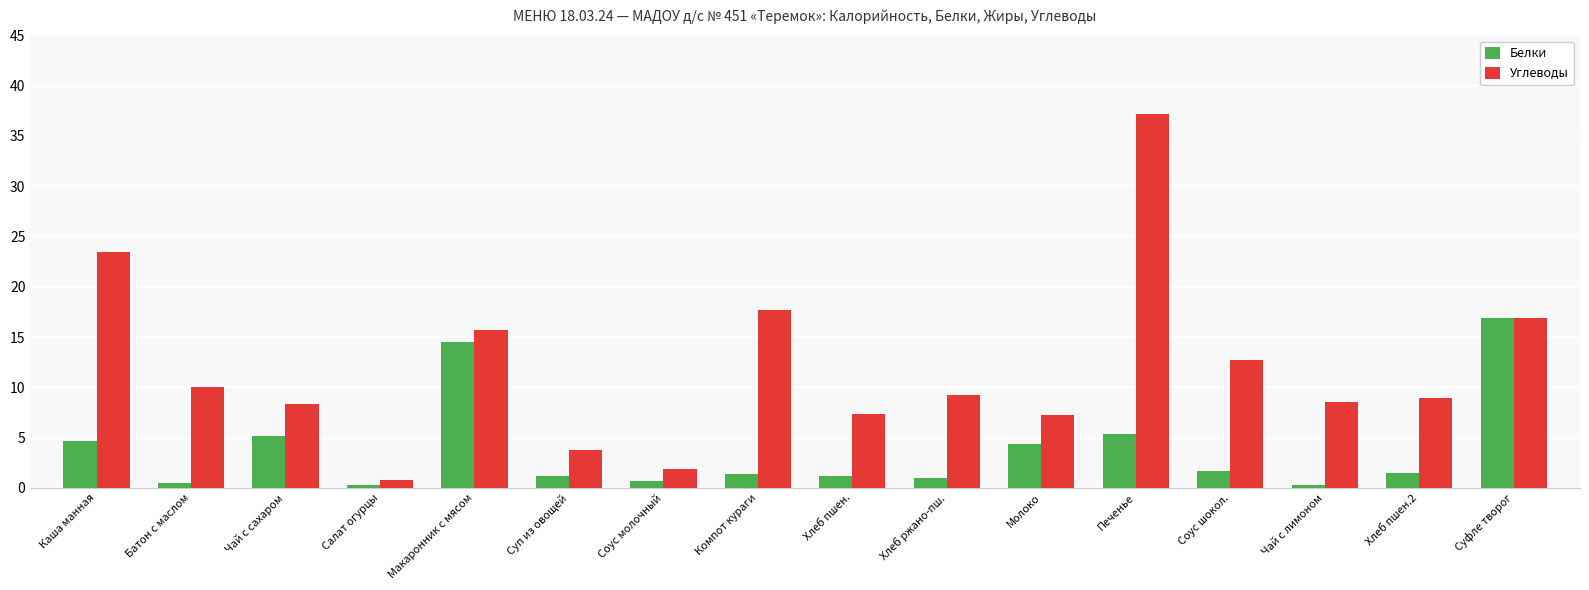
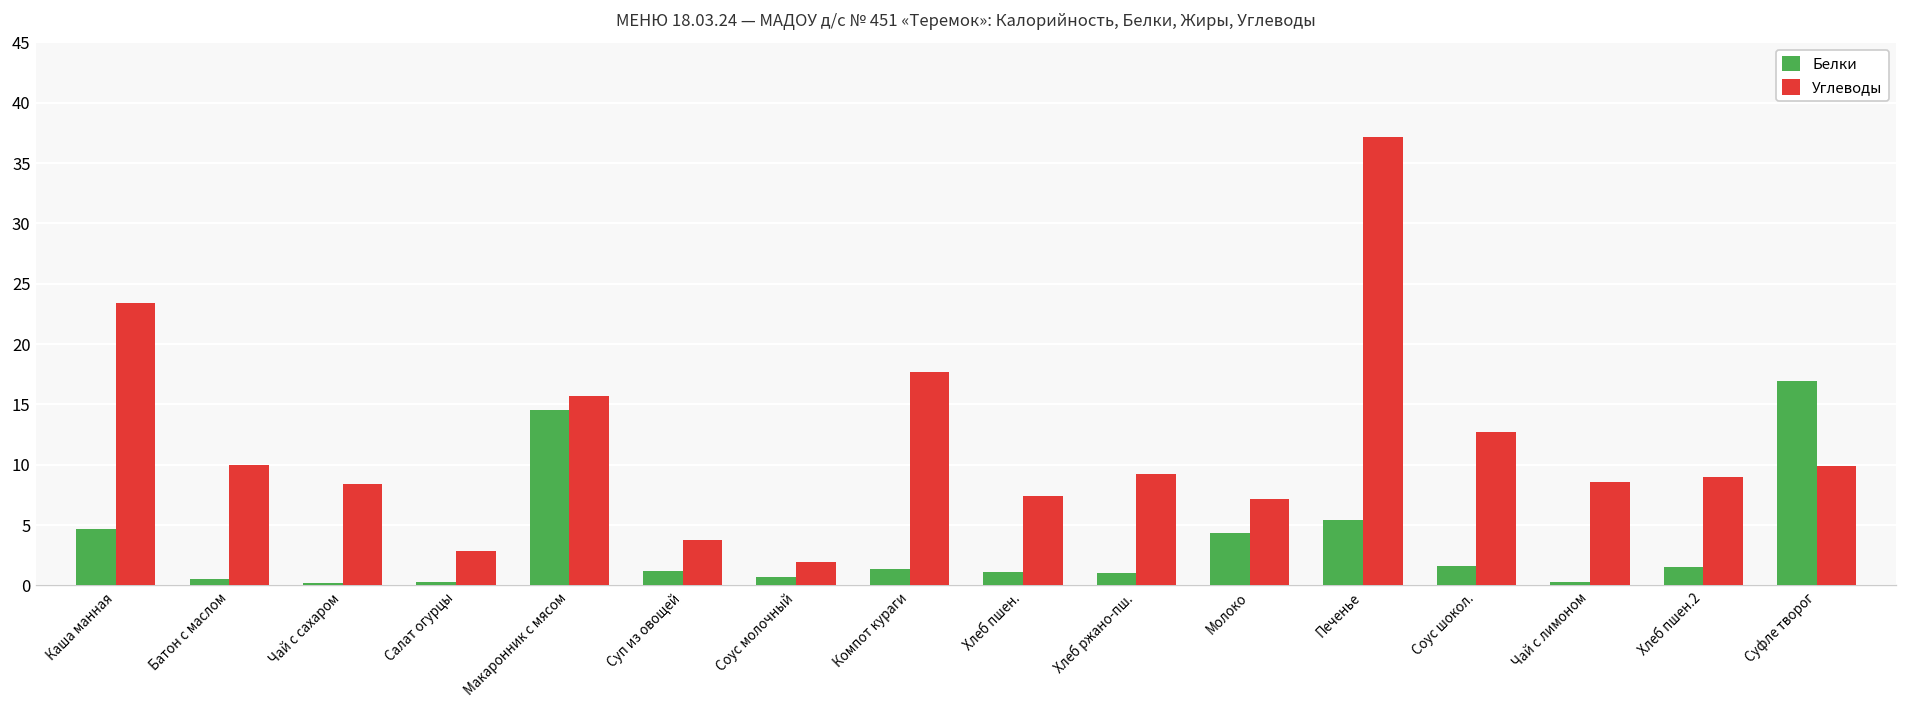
Белки, Чай с сахаром: 5.1 -> 0.2
Углеводы, Салат огурцы: 0.8 -> 2.9
Углеводы, Суфле творог: 16.9 -> 9.9
